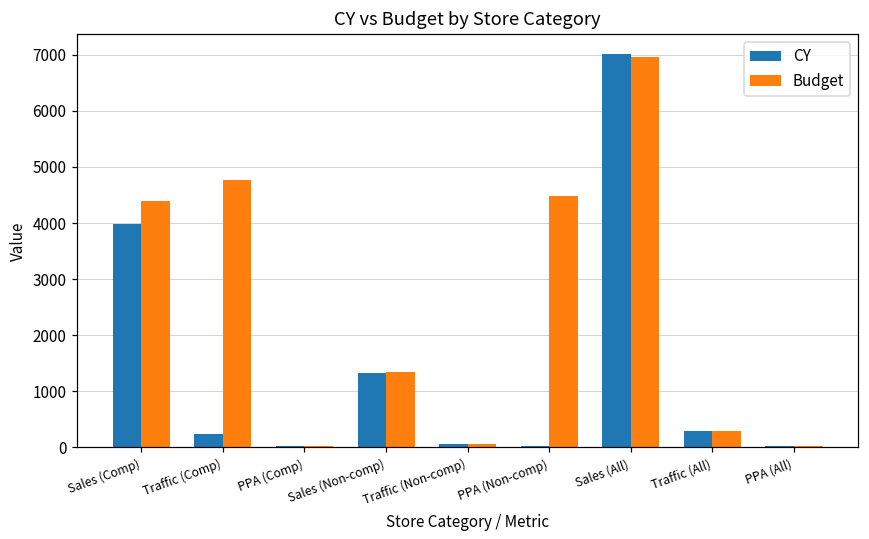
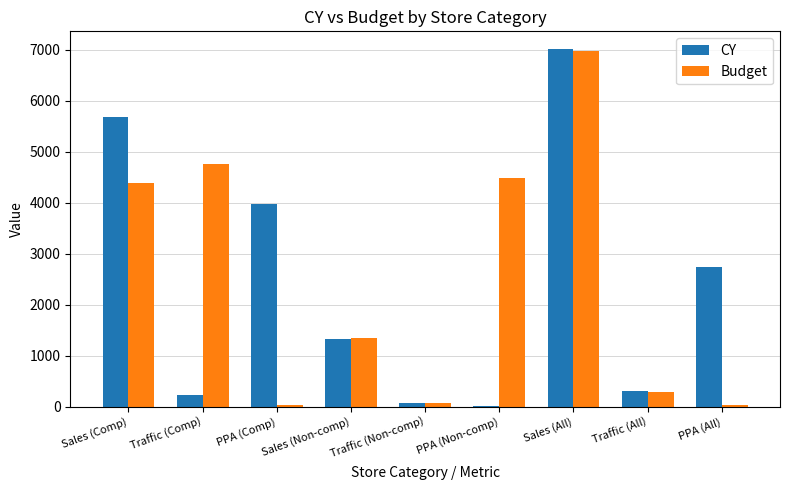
CY, Sales (Comp): 4000 -> 5700
CY, PPA (Comp): 0 -> 4000
CY, PPA (All): 0 -> 2700
